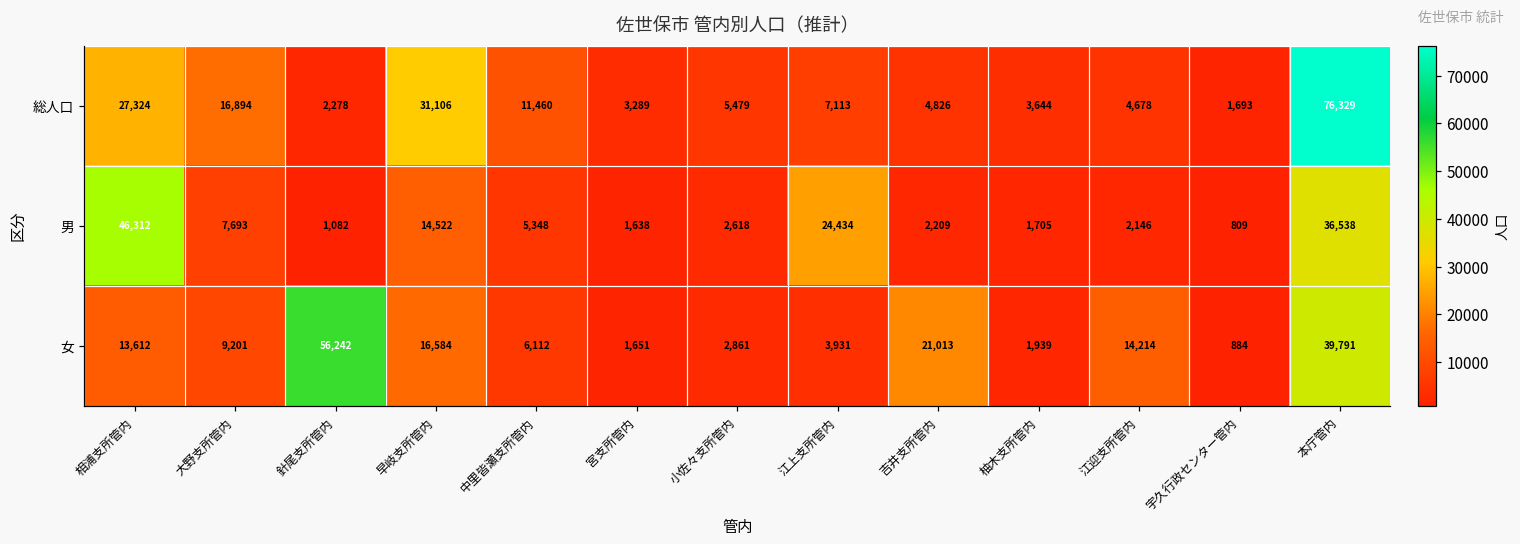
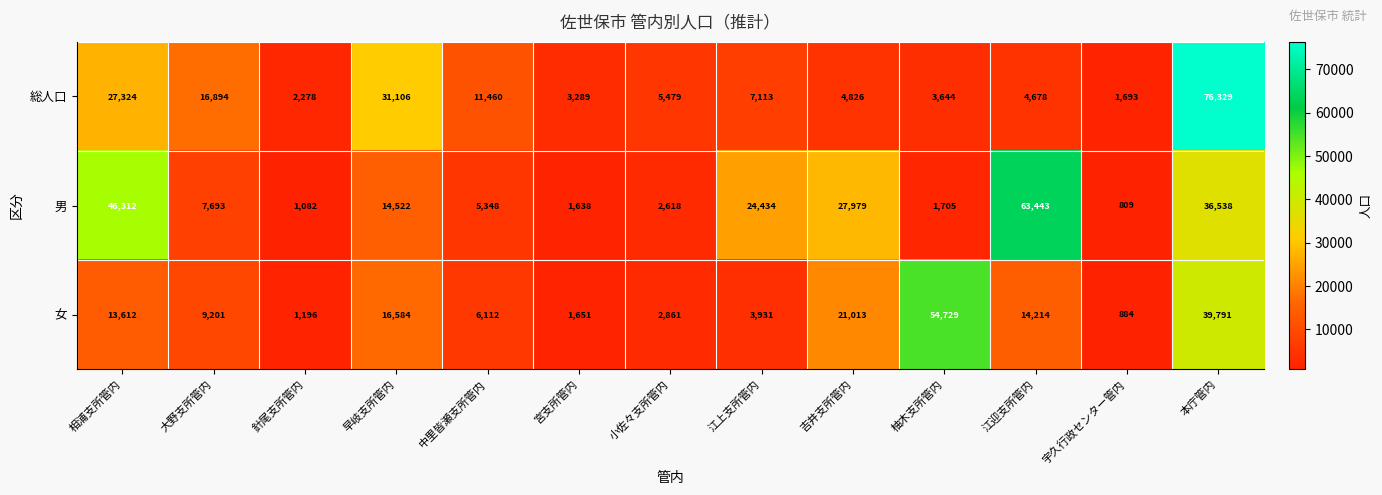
男, 吉井支所管内: 2,209 -> 27,979
男, 江迎支所管内: 2,146 -> 63,443
女, 針尾支所管内: 56,242 -> 1,196
女, 柚木支所管内: 1,939 -> 54,729
